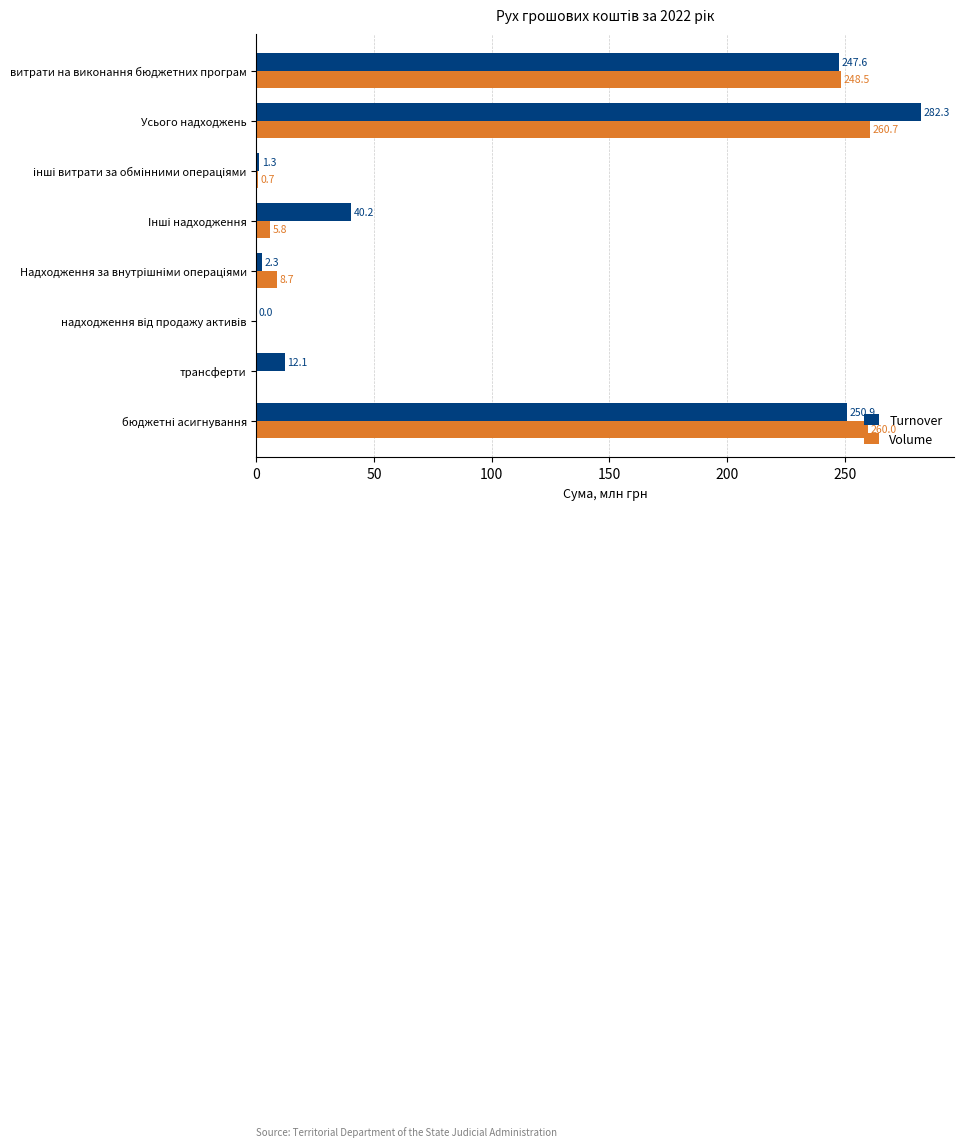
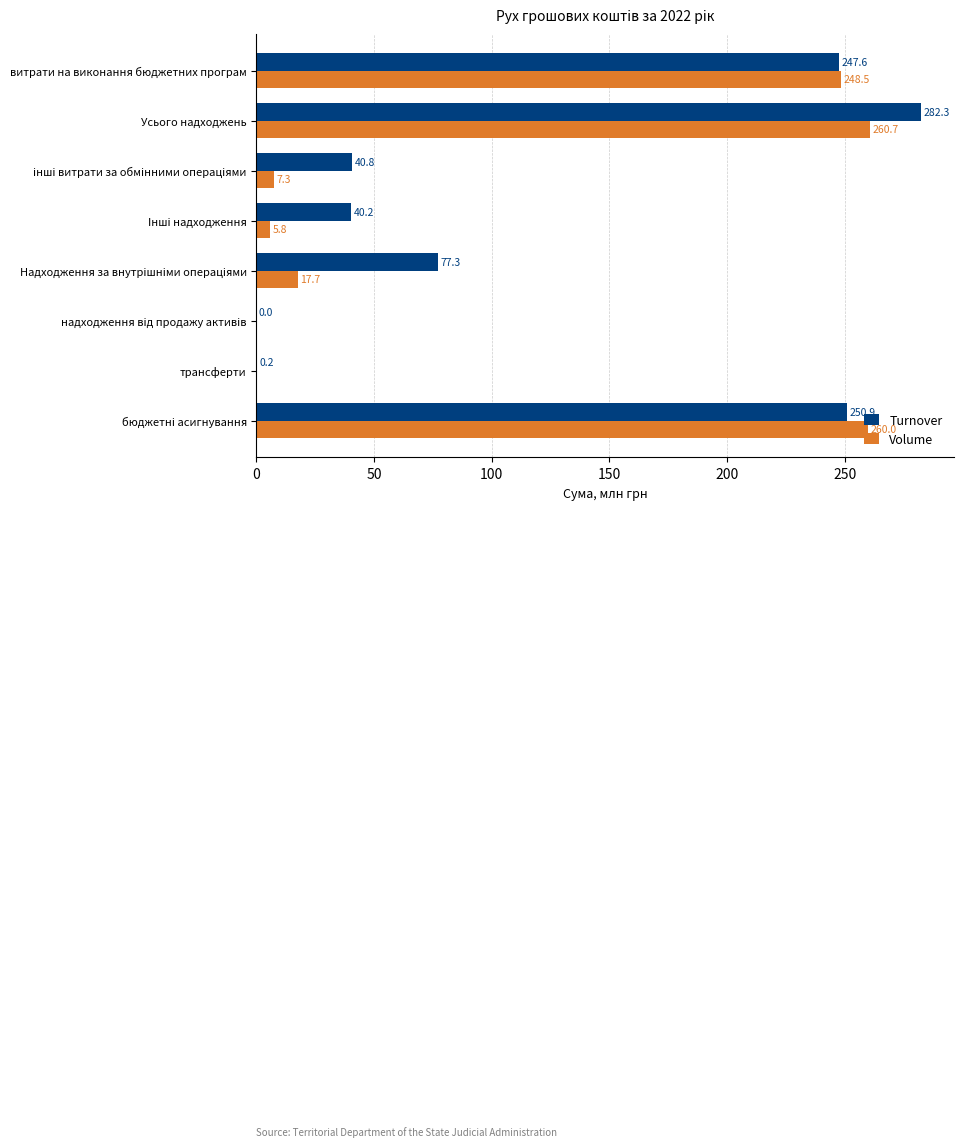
Turnover, інші витрати за обмінними операціями: 1.3 -> 40.8
Volume, інші витрати за обмінними операціями: 0.7 -> 7.3
Turnover, Надходження за внутрішніми операціями: 2.3 -> 77.3
Volume, Надходження за внутрішніми операціями: 8.7 -> 17.7
Turnover, трансферти: 12.1 -> 0.2
